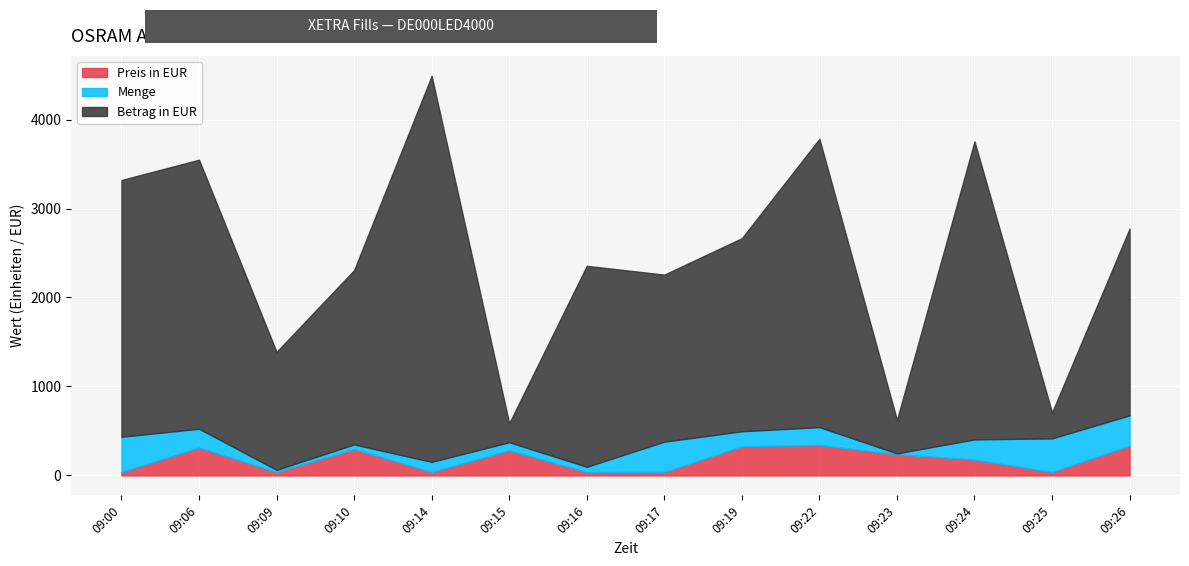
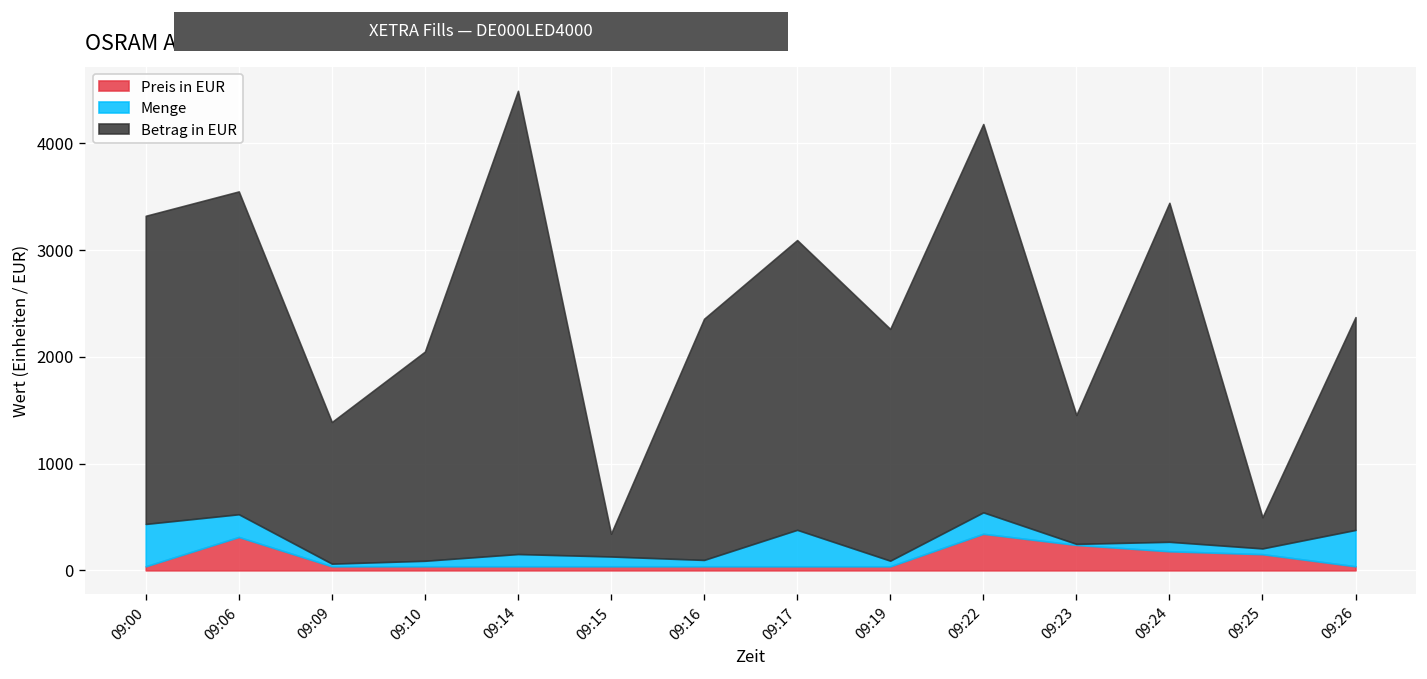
Preis in EUR, 09:10: 300 -> 0
Preis in EUR, 09:15: 300 -> 0
Betrag in EUR, 09:17: 1900 -> 2700
Preis in EUR, 09:19: 300 -> 0
Menge, 09:19: 200 -> 100
Betrag in EUR, 09:22: 3200 -> 3600
Betrag in EUR, 09:23: 400 -> 1200
Menge, 09:24: 200 -> 100
Betrag in EUR, 09:24: 3300 -> 3200
Preis in EUR, 09:25: 0 -> 200
Menge, 09:25: 400 -> 100
Preis in EUR, 09:26: 300 -> 0
Betrag in EUR, 09:26: 2100 -> 2000
